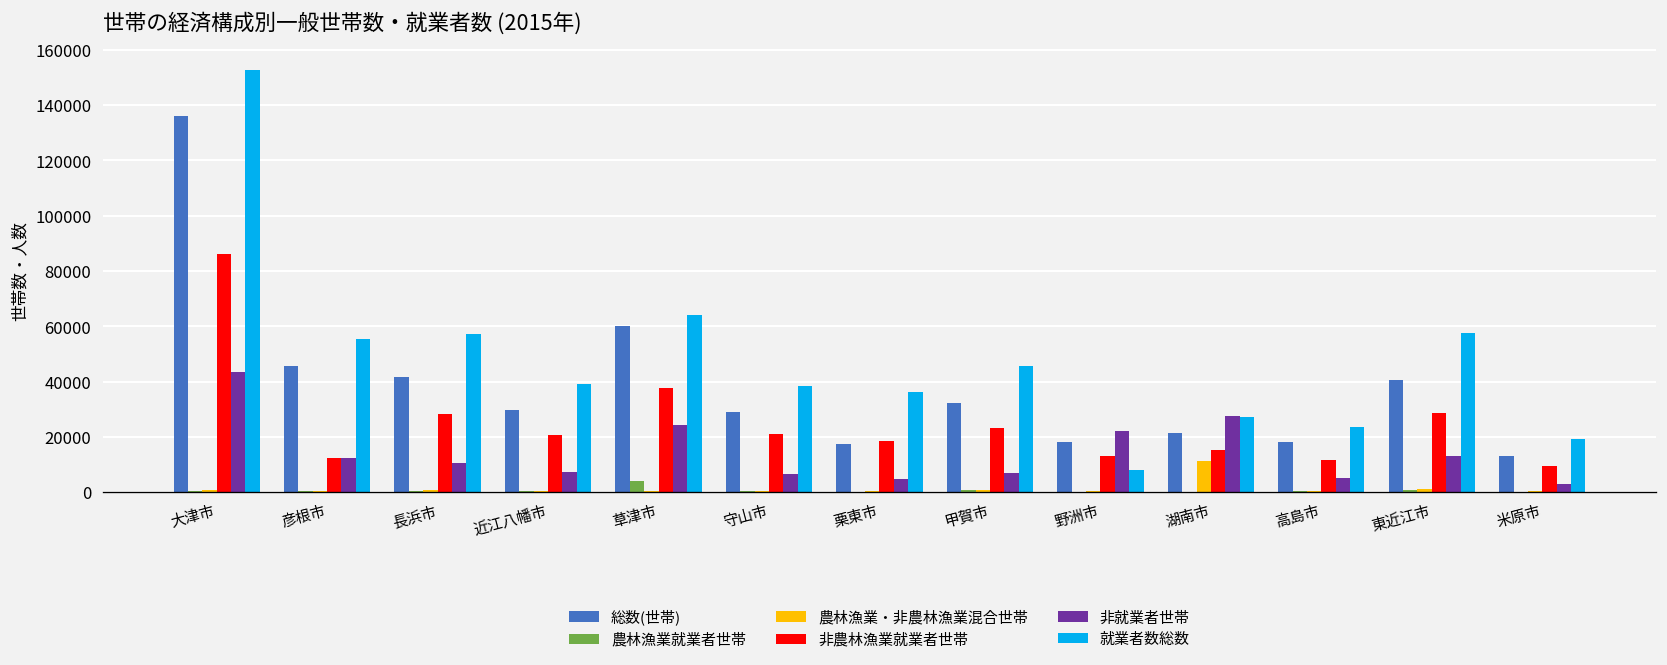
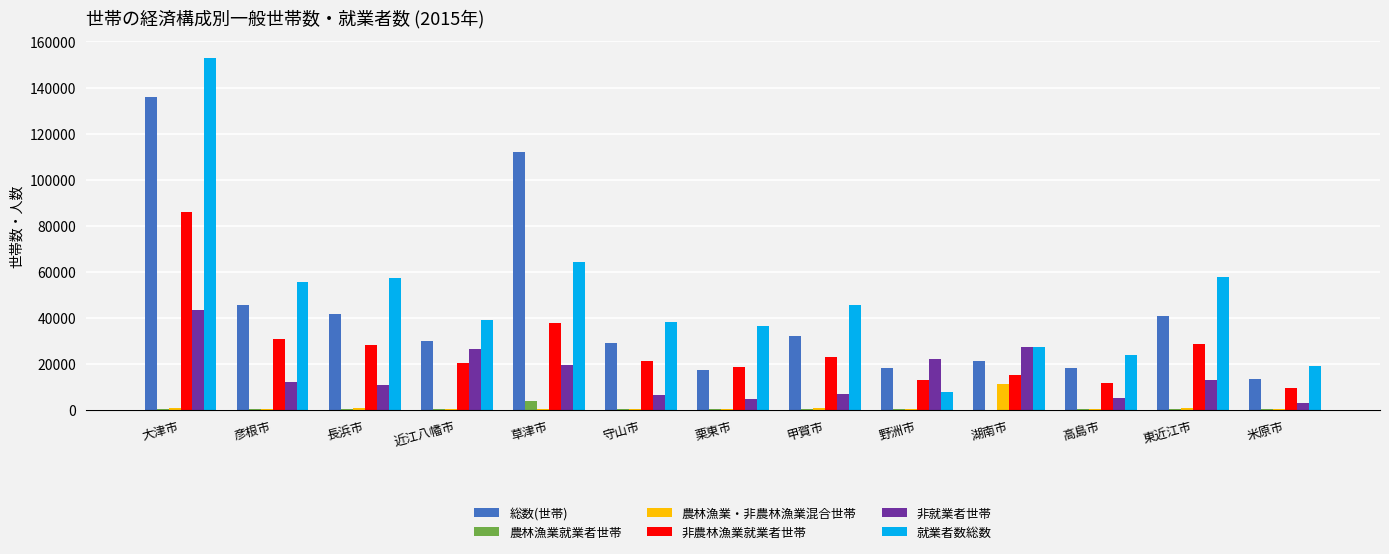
非農林漁業就業者世帯, 彦根市: 12000 -> 31000
非就業者世帯, 近江八幡市: 7000 -> 26000
総数(世帯), 草津市: 60000 -> 112000
非就業者世帯, 草津市: 24000 -> 20000
